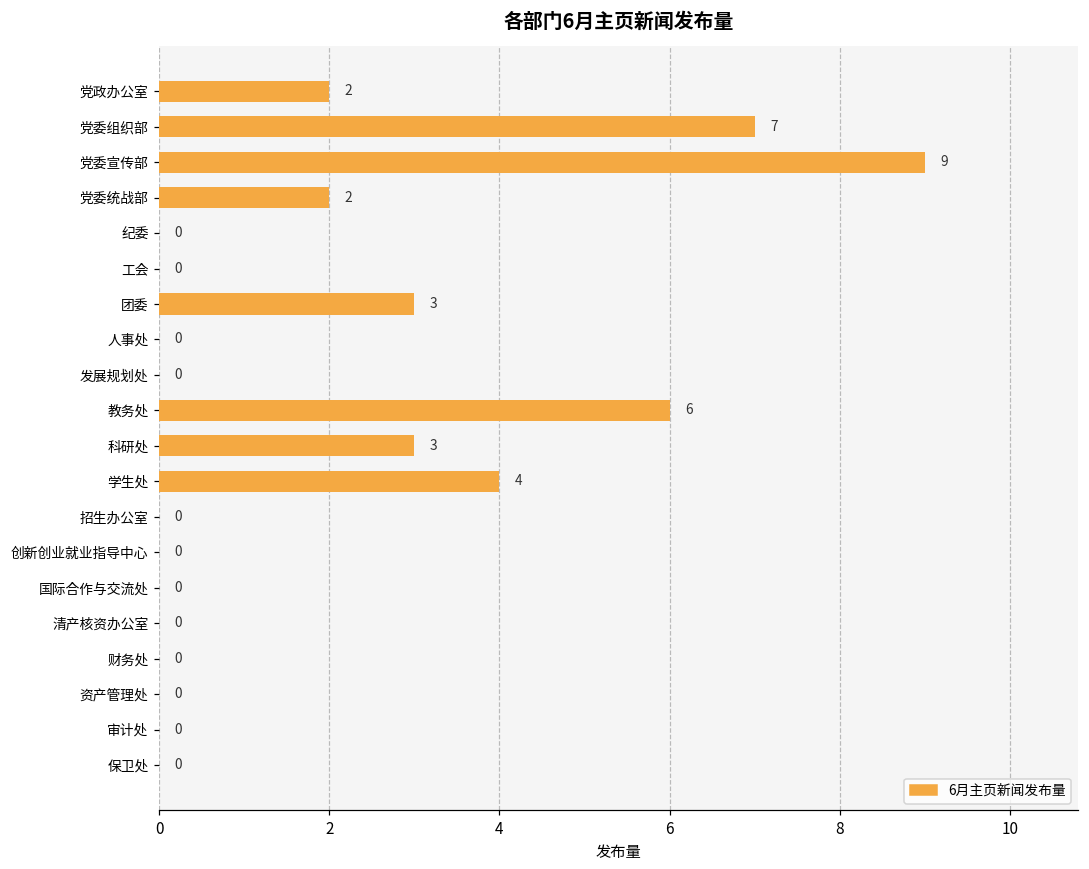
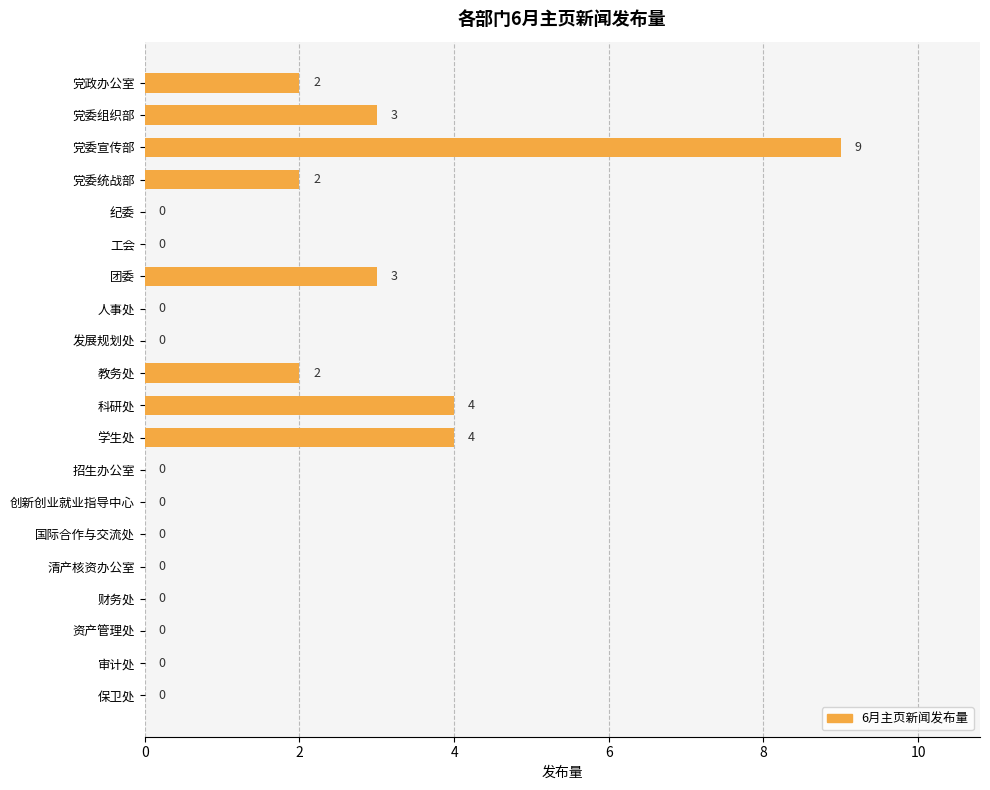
党委组织部: 7 -> 3
教务处: 6 -> 2
科研处: 3 -> 4
